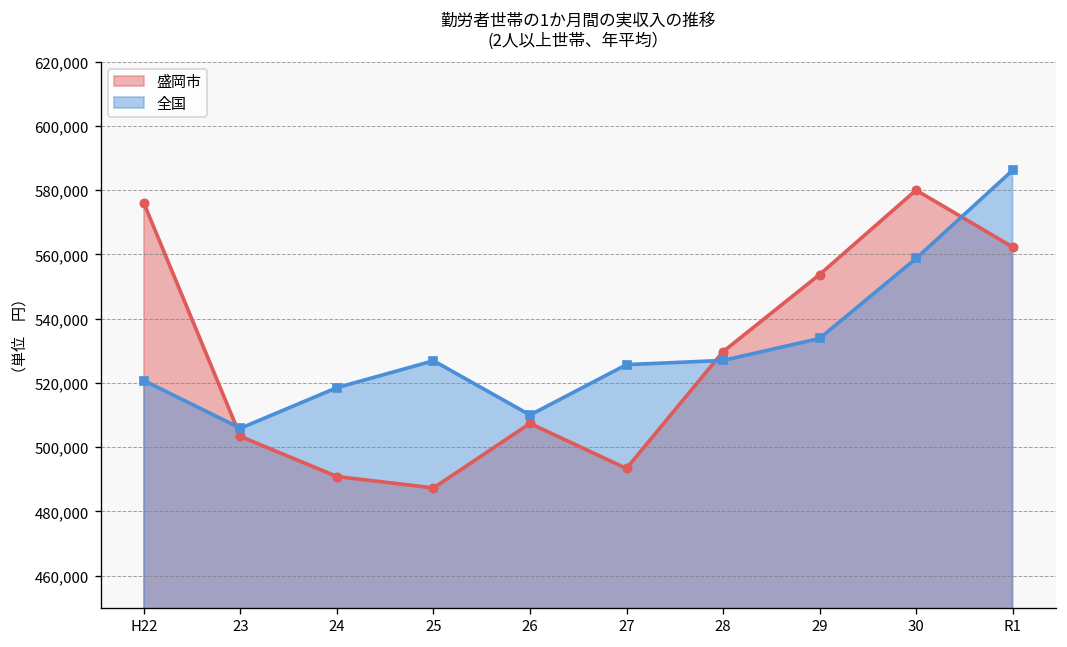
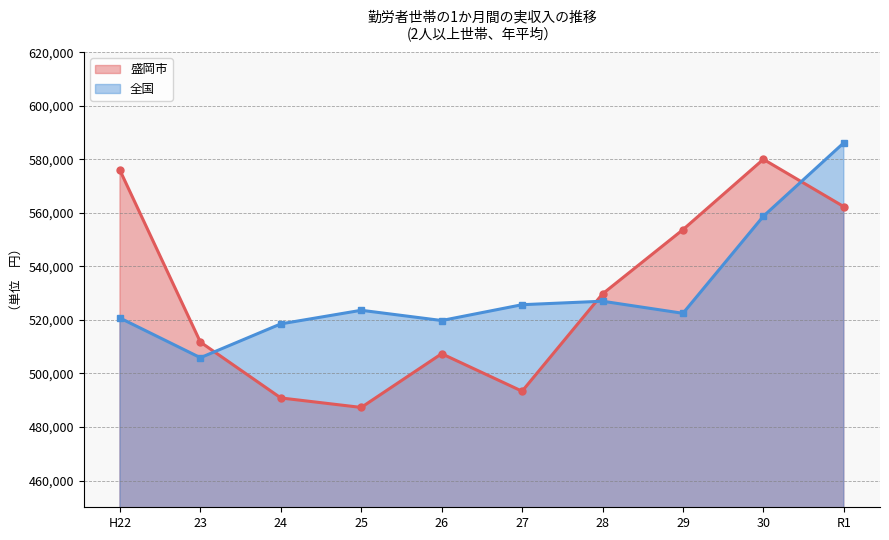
盛岡市, 23: 503,000 -> 512,000
全国, 25: 527,000 -> 524,000
全国, 26: 510,000 -> 520,000
全国, 29: 534,000 -> 522,000
